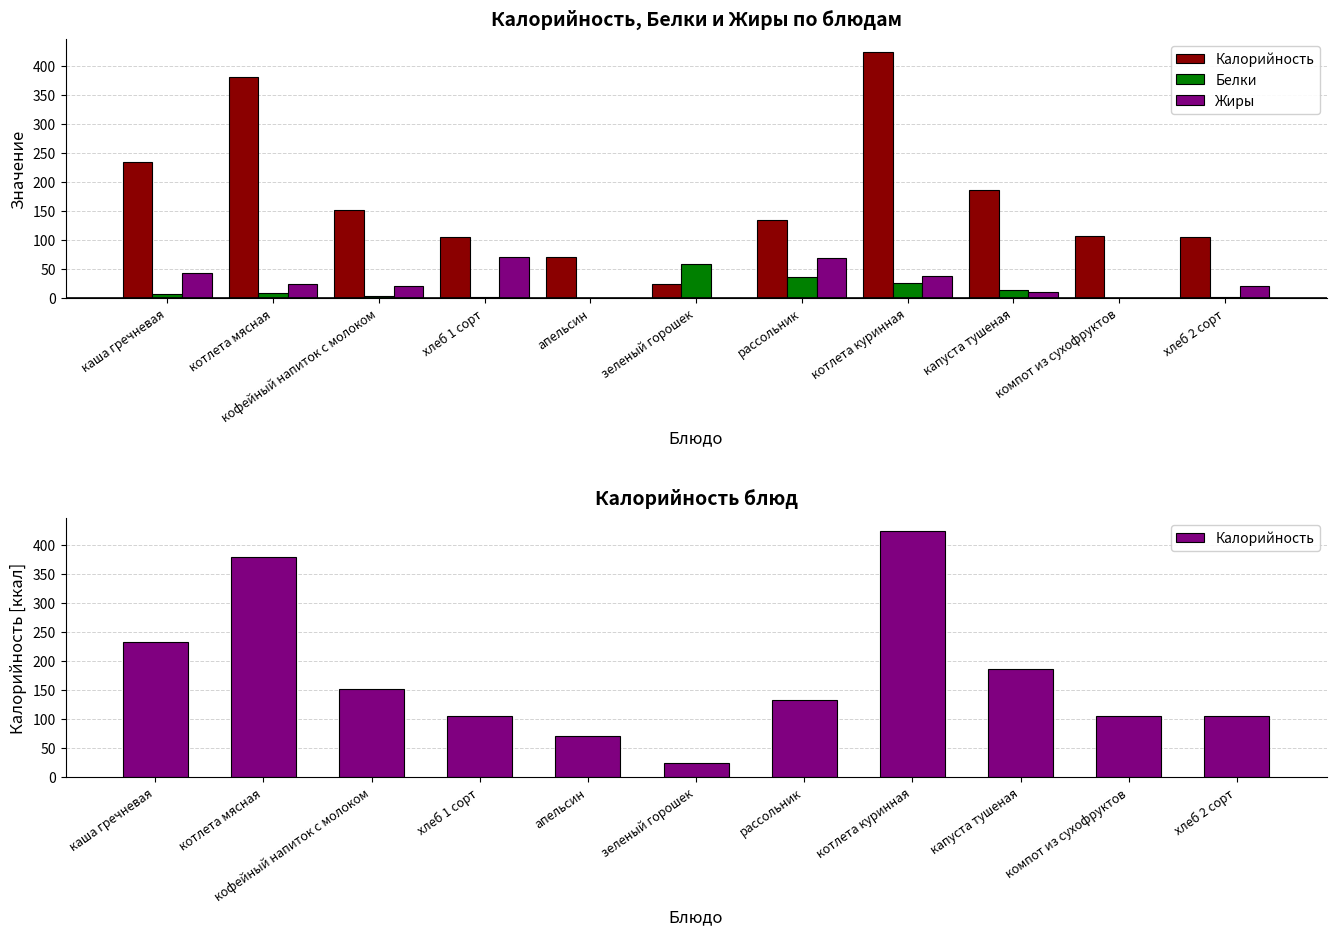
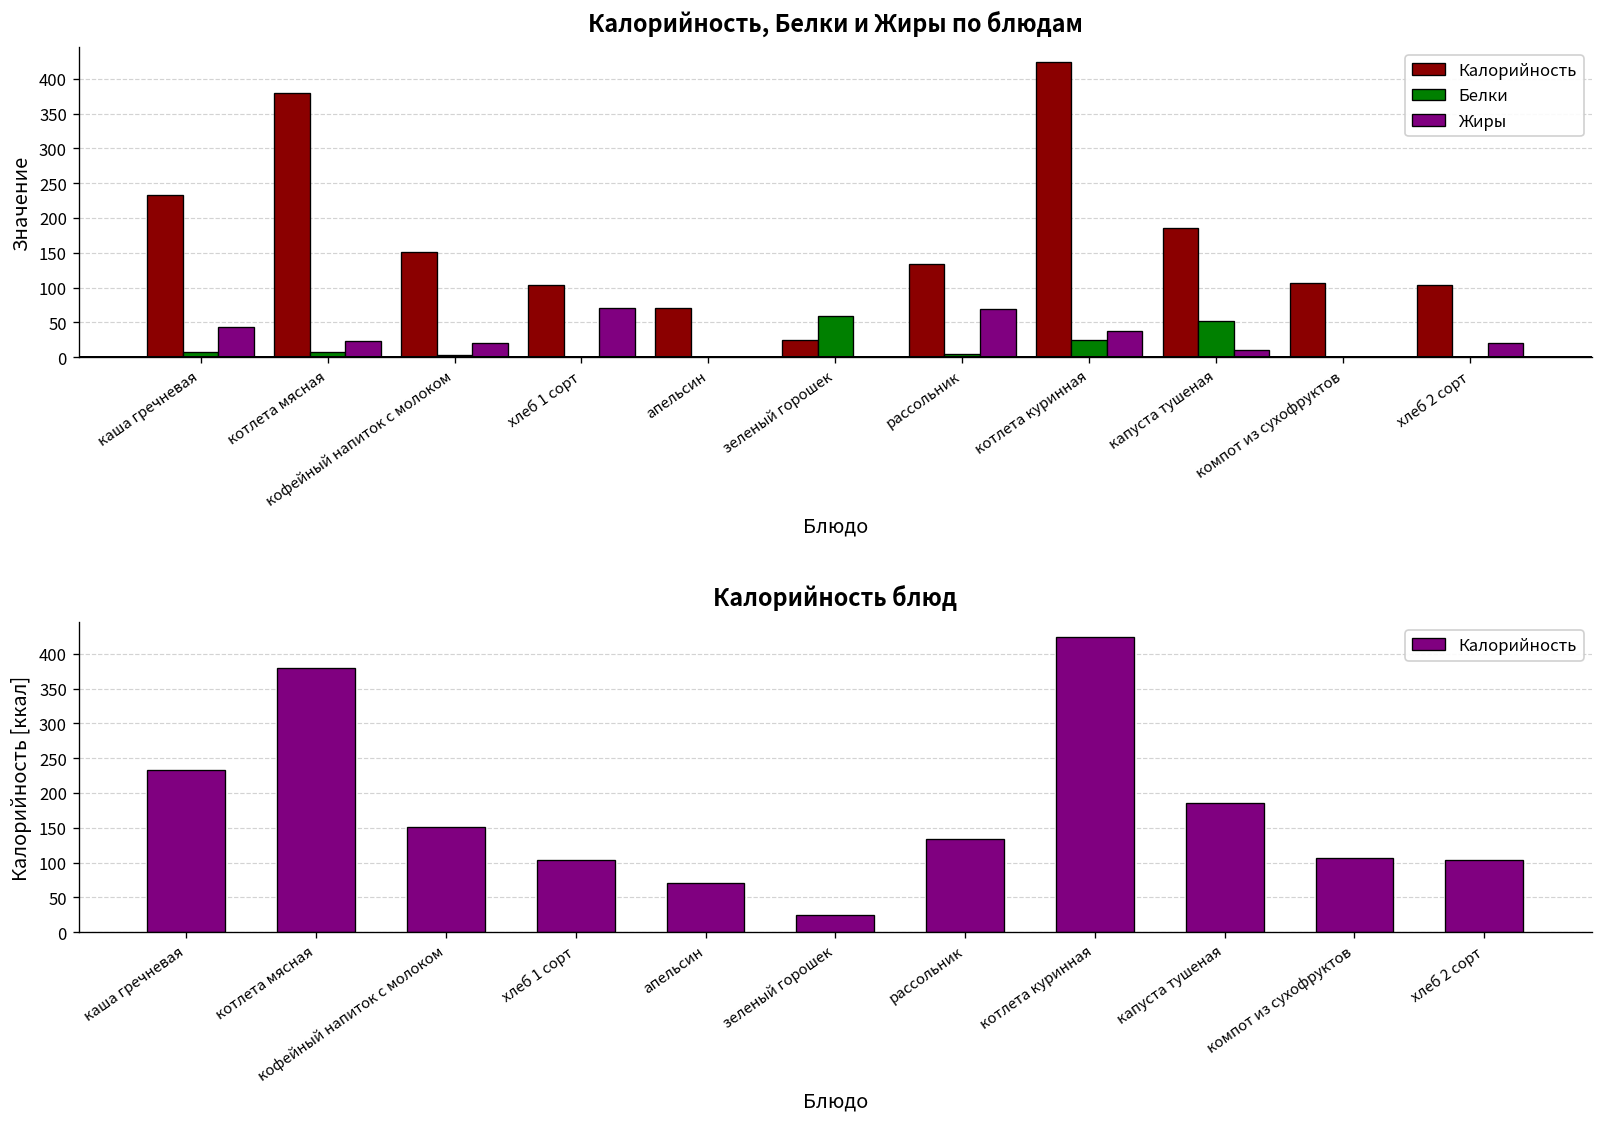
Калорийность, Белки и Жиры по блюдам, Белки, рассольник: 40 -> 0
Калорийность, Белки и Жиры по блюдам, Белки, капуста тушеная: 10 -> 50
